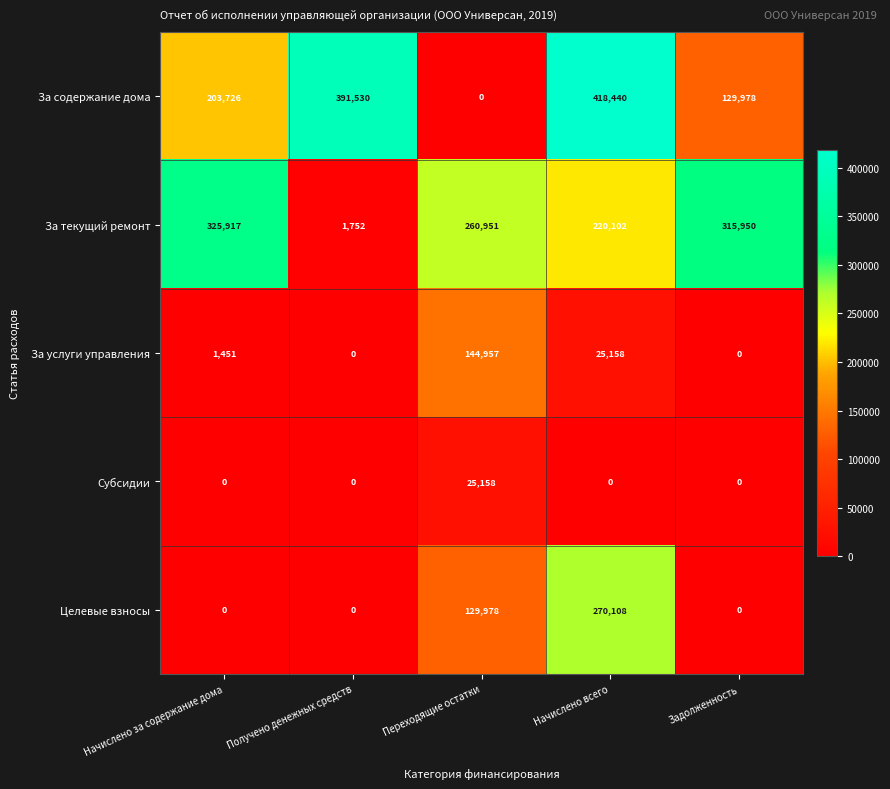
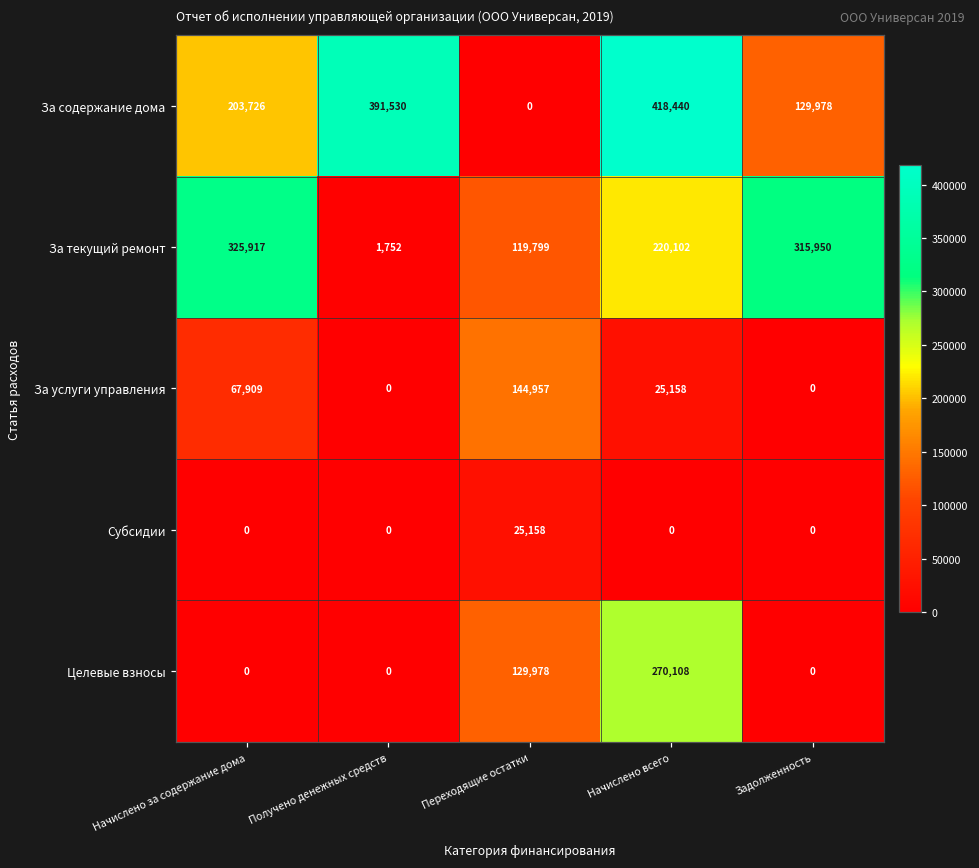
За текущий ремонт, Переходящие остатки: 260,951 -> 119,799
За услуги управления, Начислено за содержание дома: 1,451 -> 67,909
